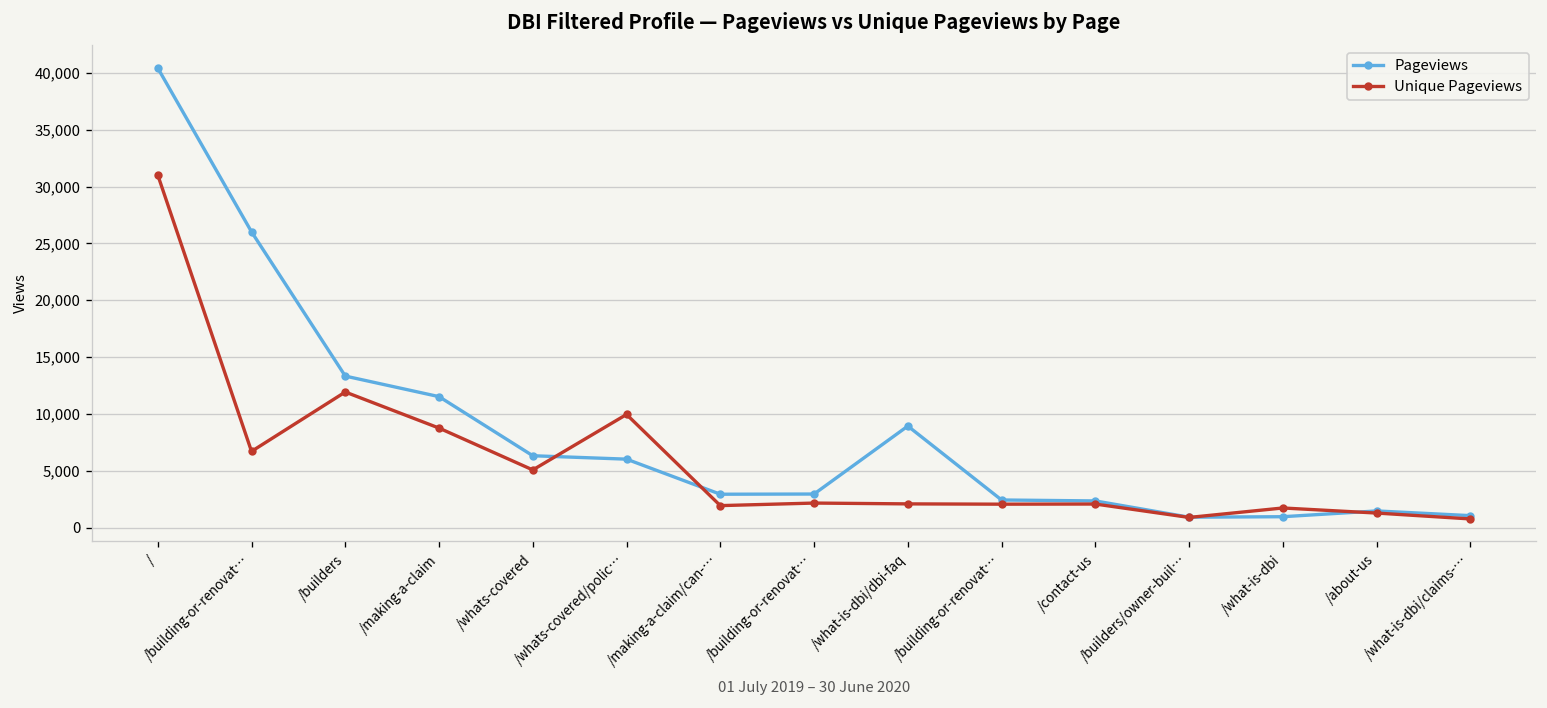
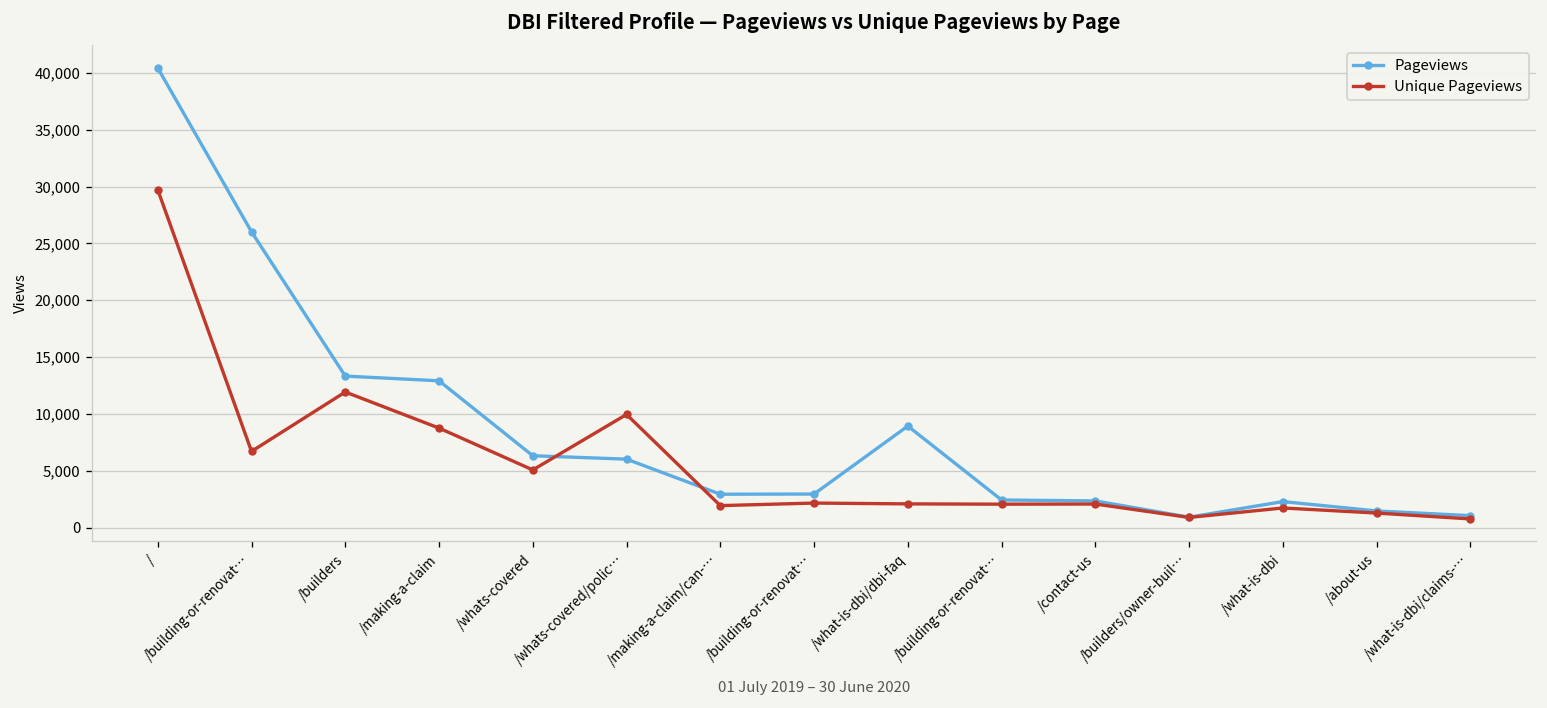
Unique Pageviews, /: 31,000 -> 30,000
Pageviews, /making-a-claim: 12,000 -> 13,000
Pageviews, /what-is-dbi: 1,000 -> 2,000
